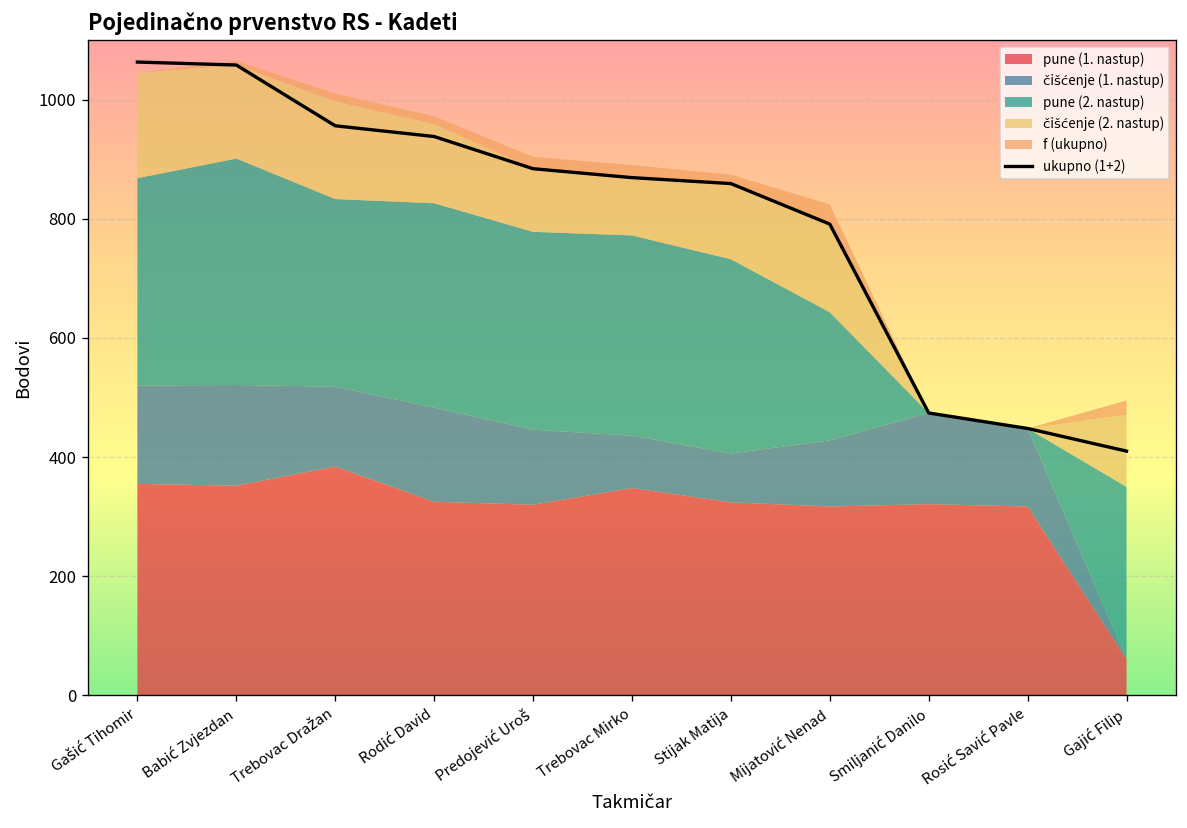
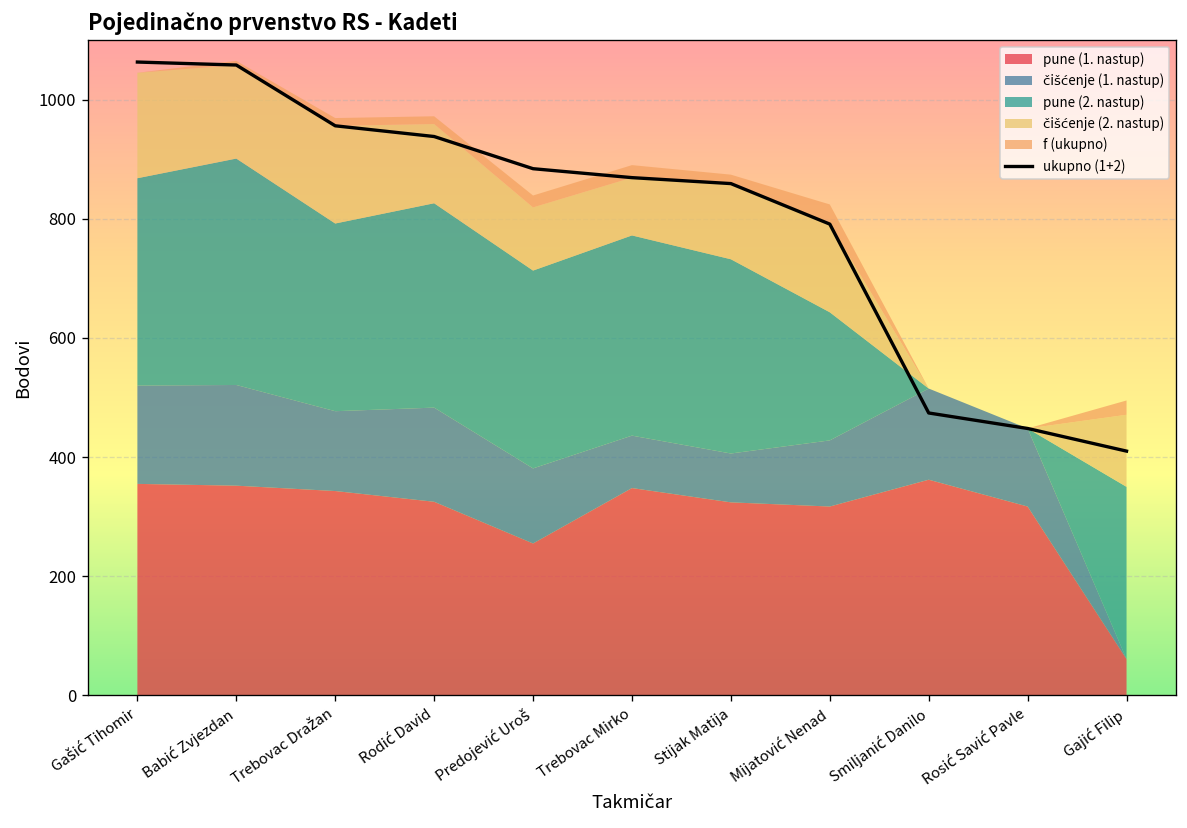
pune (1. nastup), Trebovac Dražan: 380 -> 340
pune (1. nastup), Predojević Uroš: 320 -> 260
pune (1. nastup), Smiljanić Danilo: 320 -> 360
